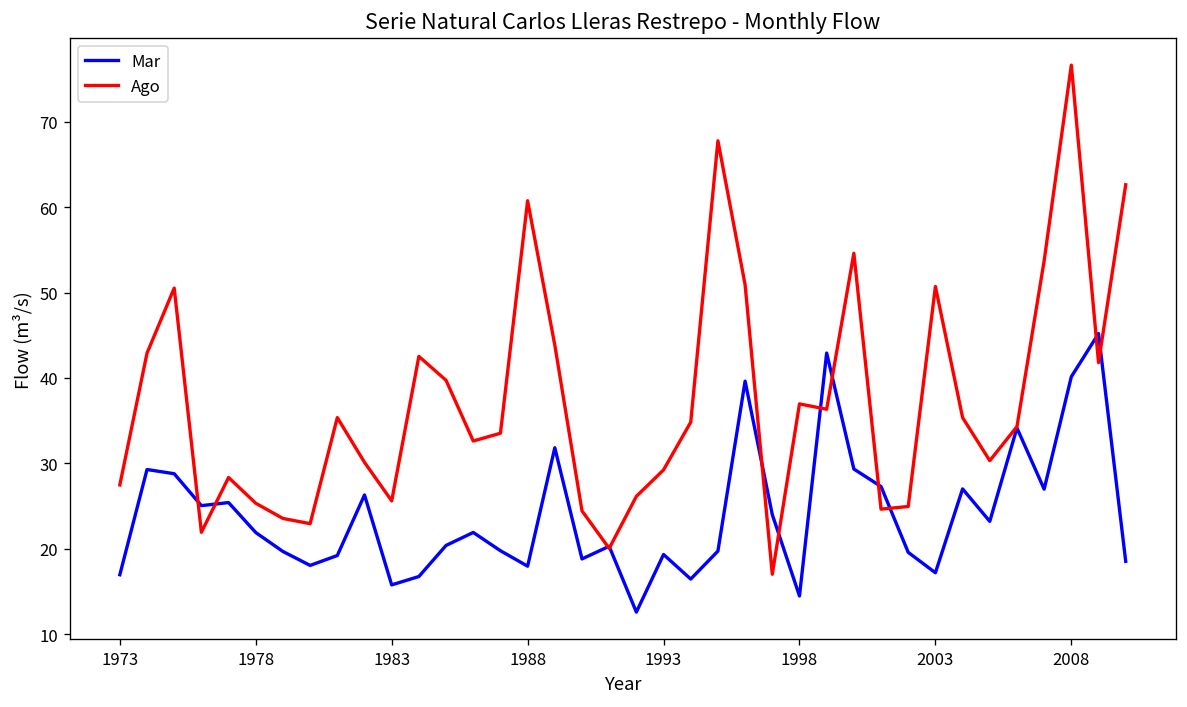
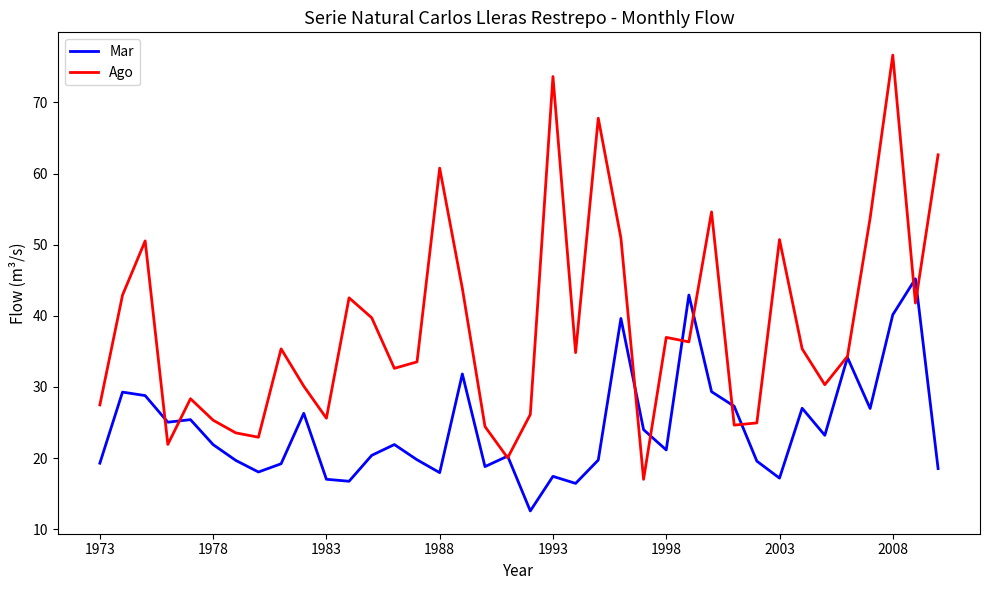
Mar, 1973: 17 -> 19
Mar, 1983: 16 -> 17
Mar, 1993: 19 -> 17
Ago, 1993: 29 -> 74
Mar, 1998: 14 -> 21
